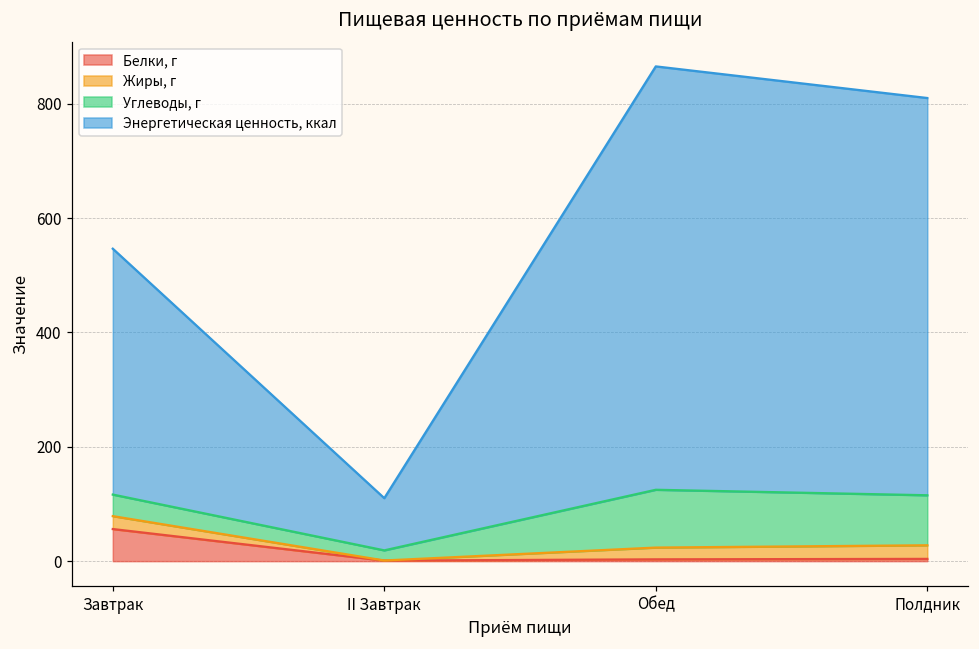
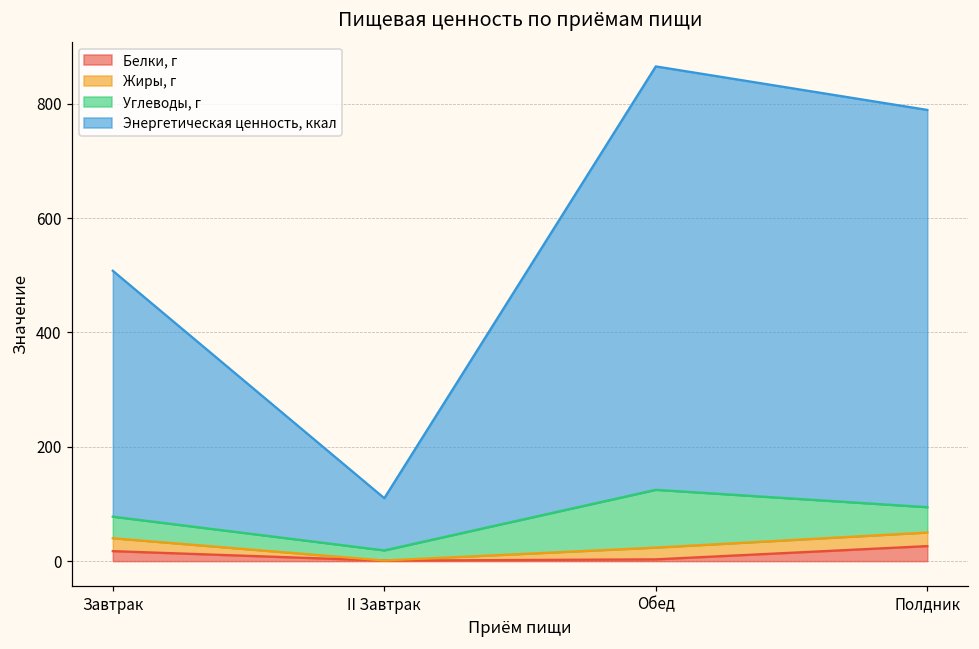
Белки, г, Завтрак: 60 -> 20
Белки, г, Полдник: 0 -> 30
Углеводы, г, Полдник: 90 -> 40
